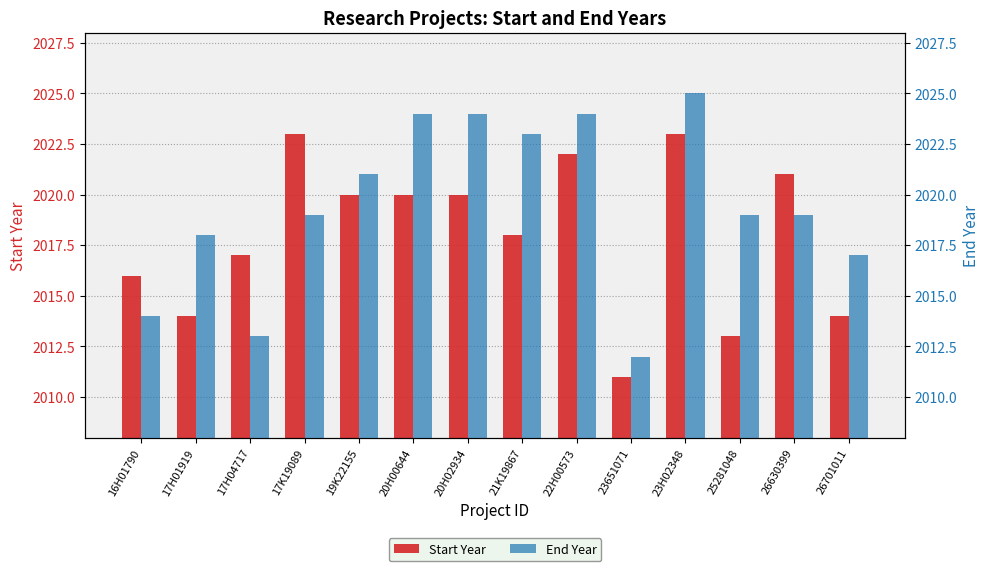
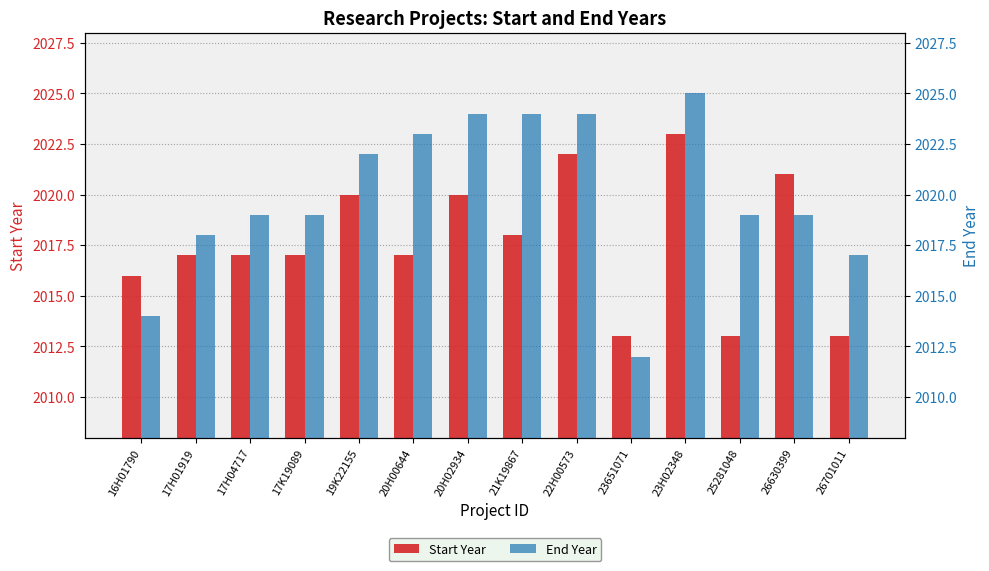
Start Year, 17H01919: 2014 -> 2017
Start Year, 17K19089: 2023 -> 2017
Start Year, 20H00644: 2020 -> 2017
Start Year, 23651071: 2011 -> 2013
Start Year, 26701011: 2014 -> 2013
End Year, 17H04717: 2013 -> 2019
End Year, 19K22155: 2021 -> 2022
End Year, 20H00644: 2024 -> 2023
End Year, 21K19867: 2023 -> 2024
